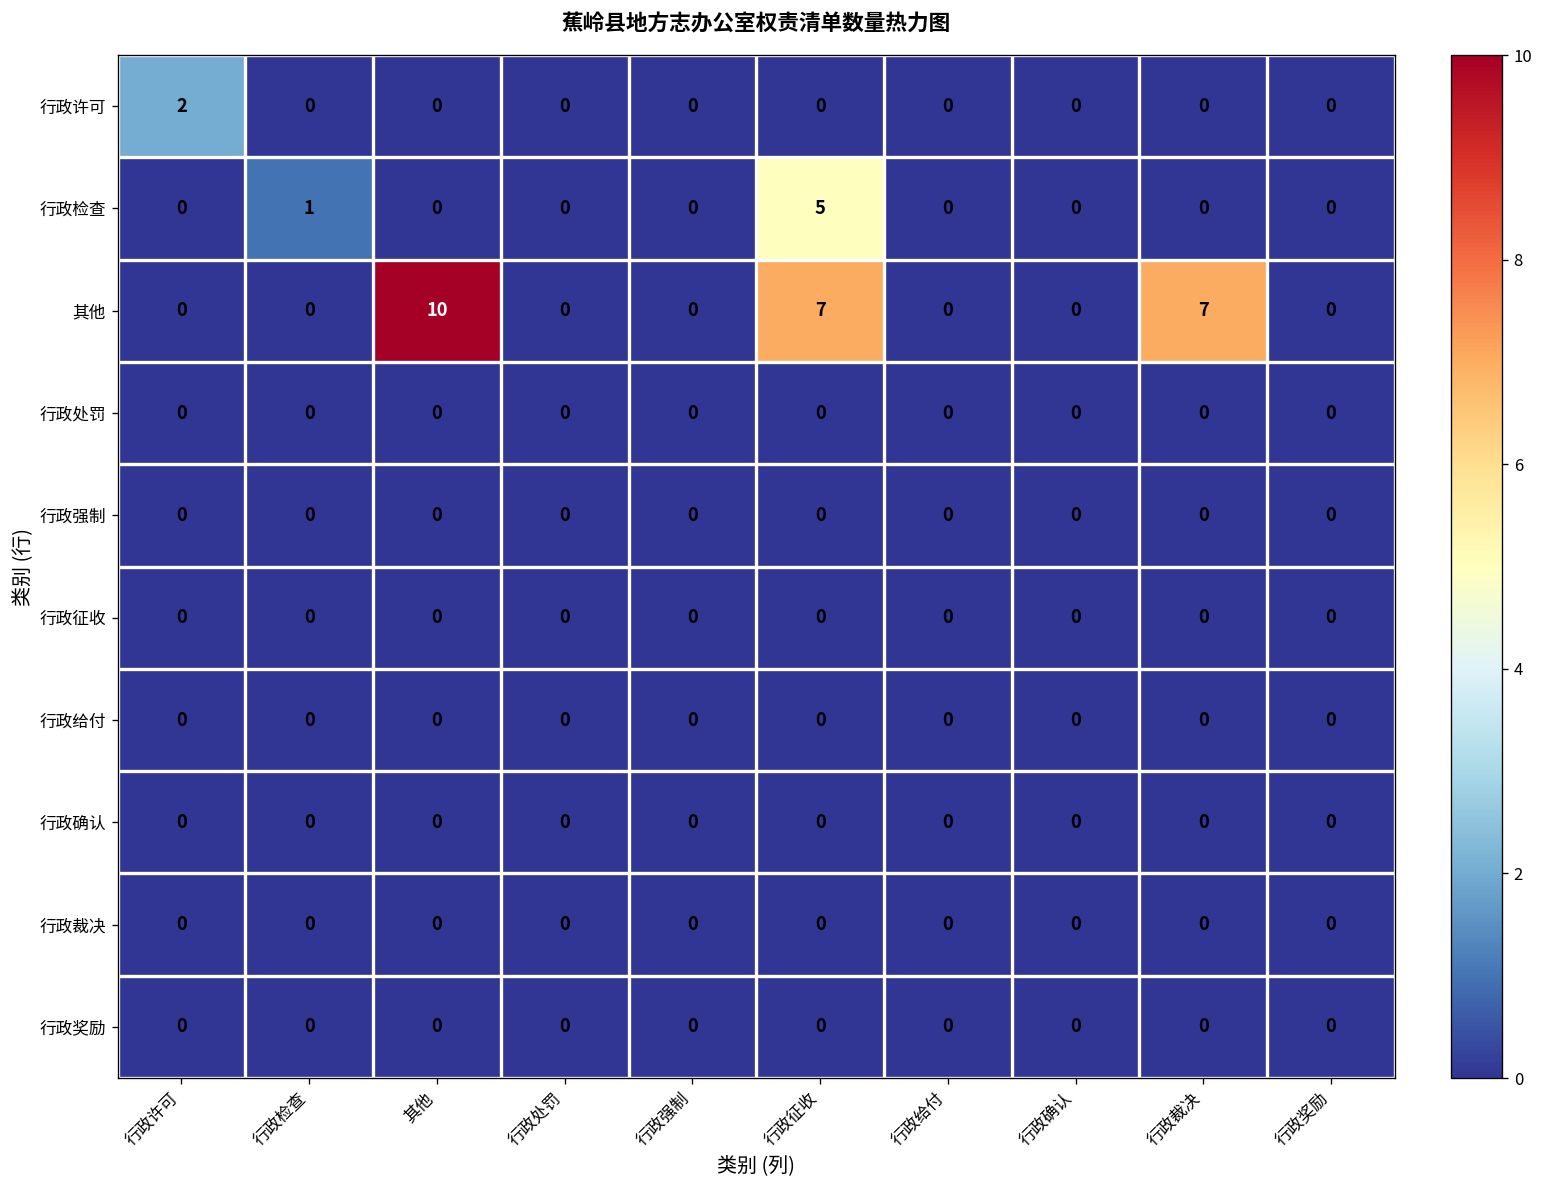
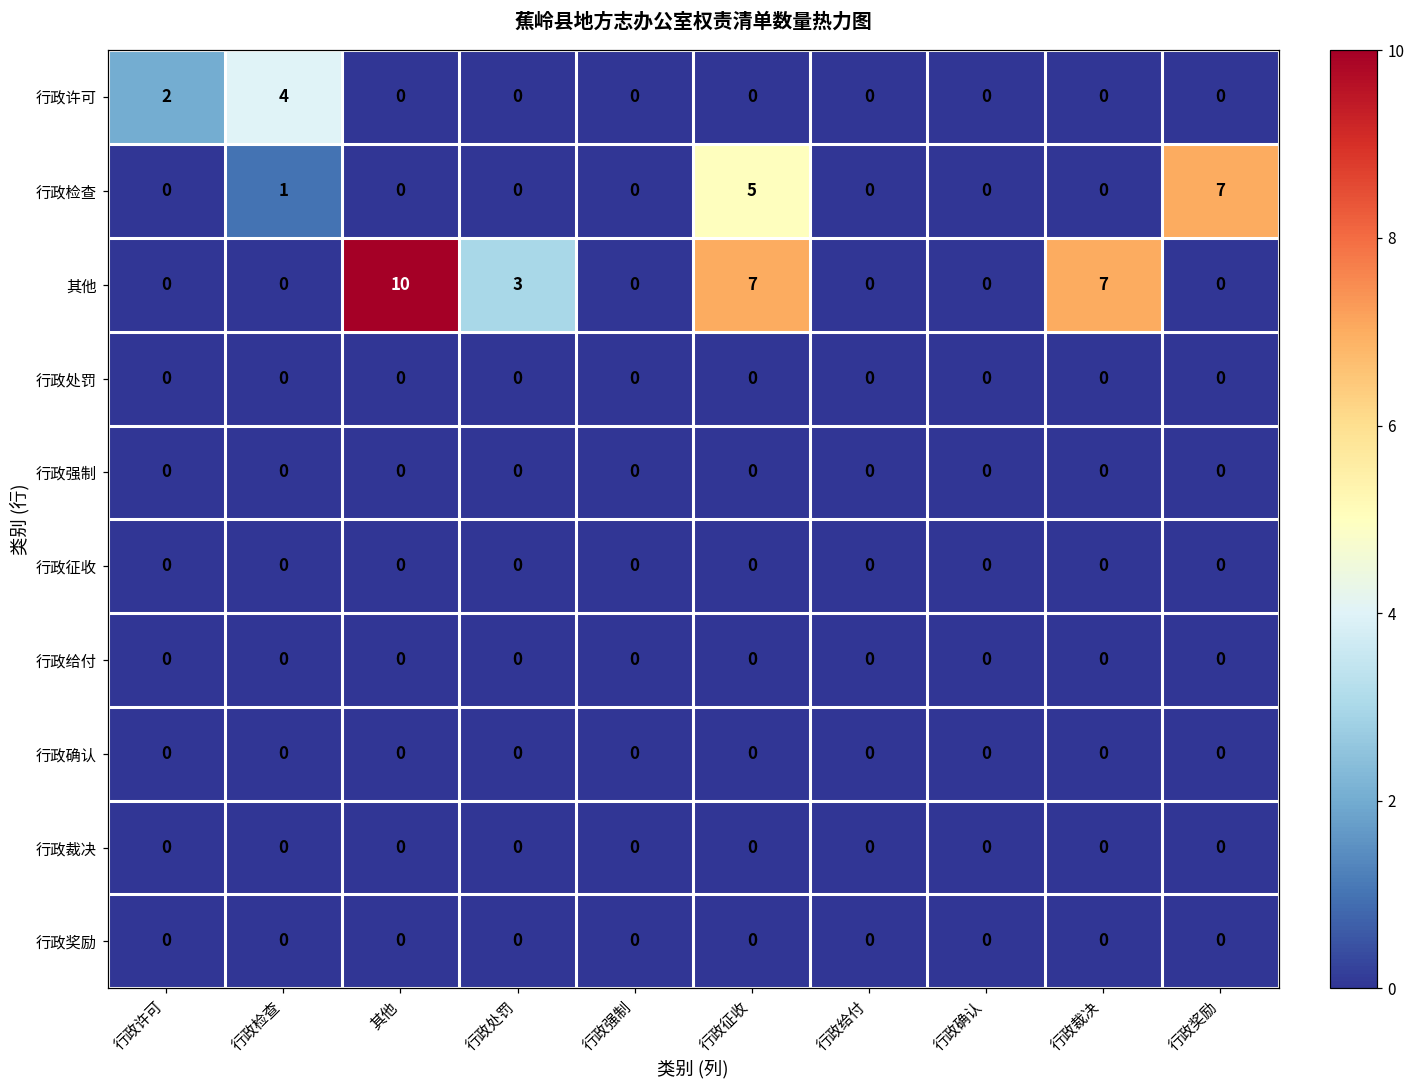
行政许可, 行政检查: 0 -> 4
行政检查, 行政奖励: 0 -> 7
其他, 行政处罚: 0 -> 3
